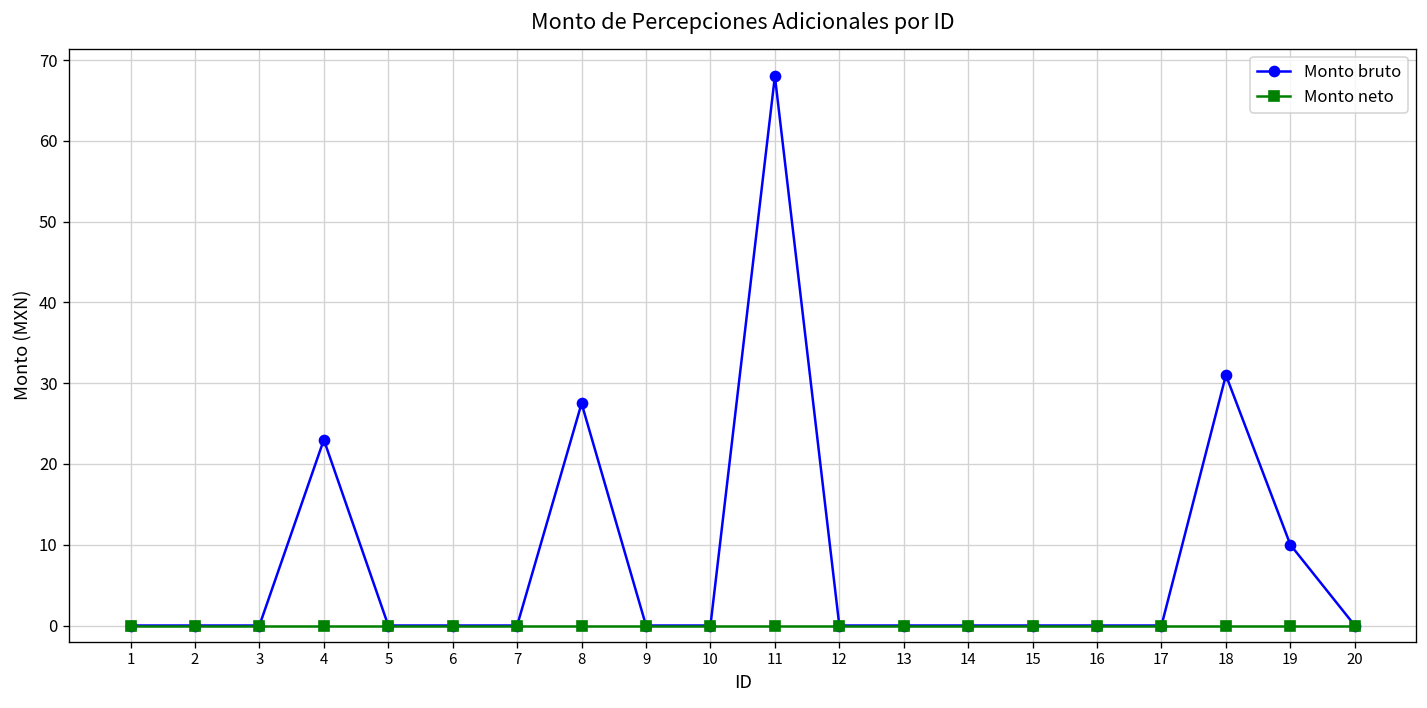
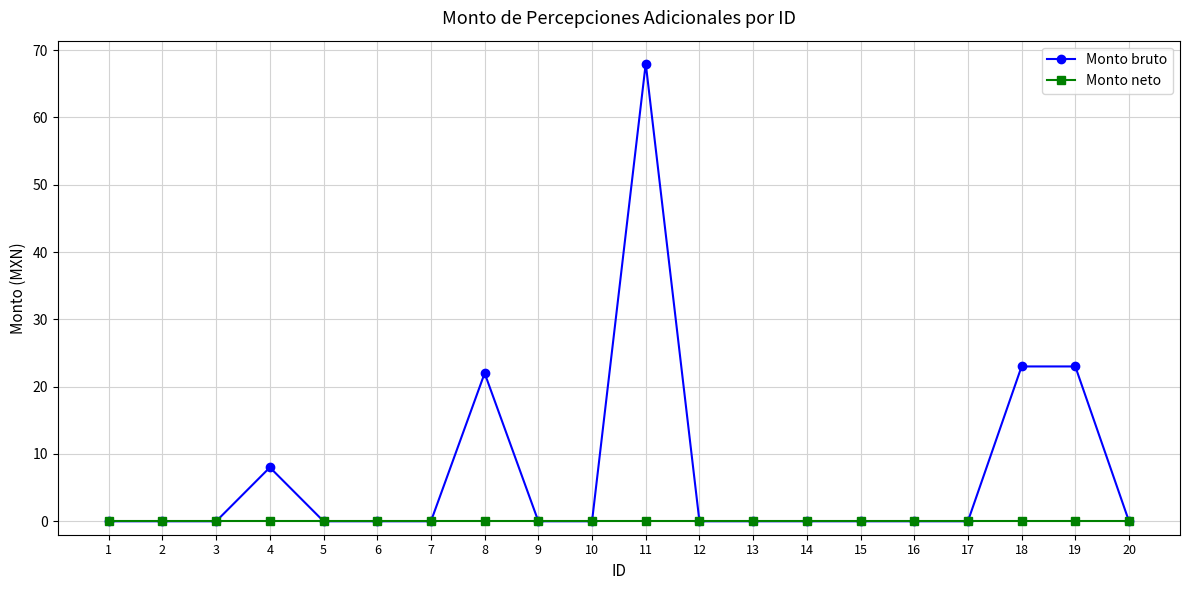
Monto bruto, 4: 23 -> 8
Monto bruto, 8: 28 -> 22
Monto bruto, 18: 31 -> 23
Monto bruto, 19: 10 -> 23
